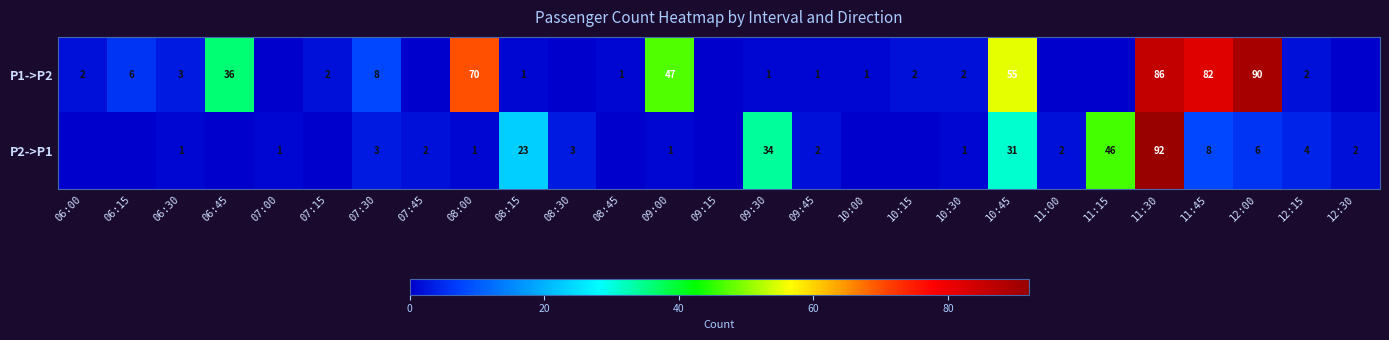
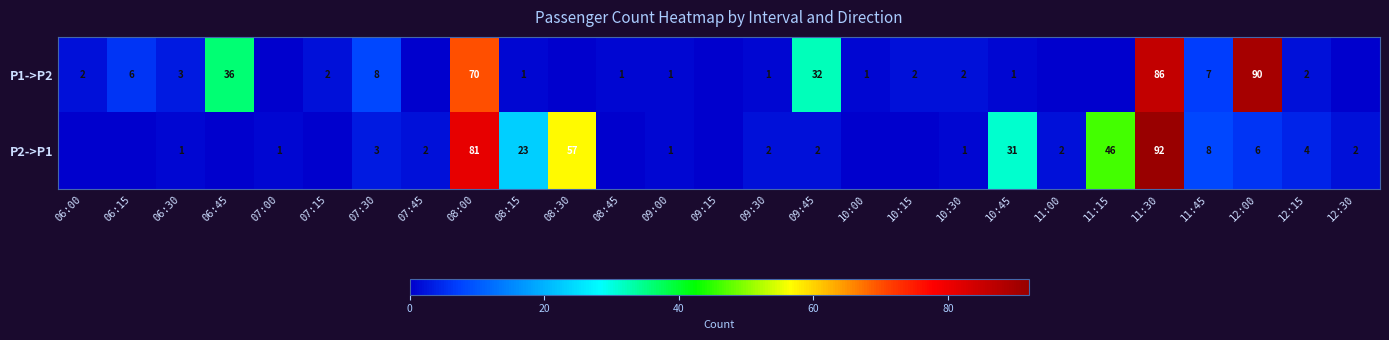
P1->P2, 09:00: 47 -> 1
P1->P2, 09:45: 1 -> 32
P1->P2, 10:45: 55 -> 1
P1->P2, 11:45: 82 -> 7
P2->P1, 08:00: 1 -> 81
P2->P1, 08:30: 3 -> 57
P2->P1, 09:30: 34 -> 2
